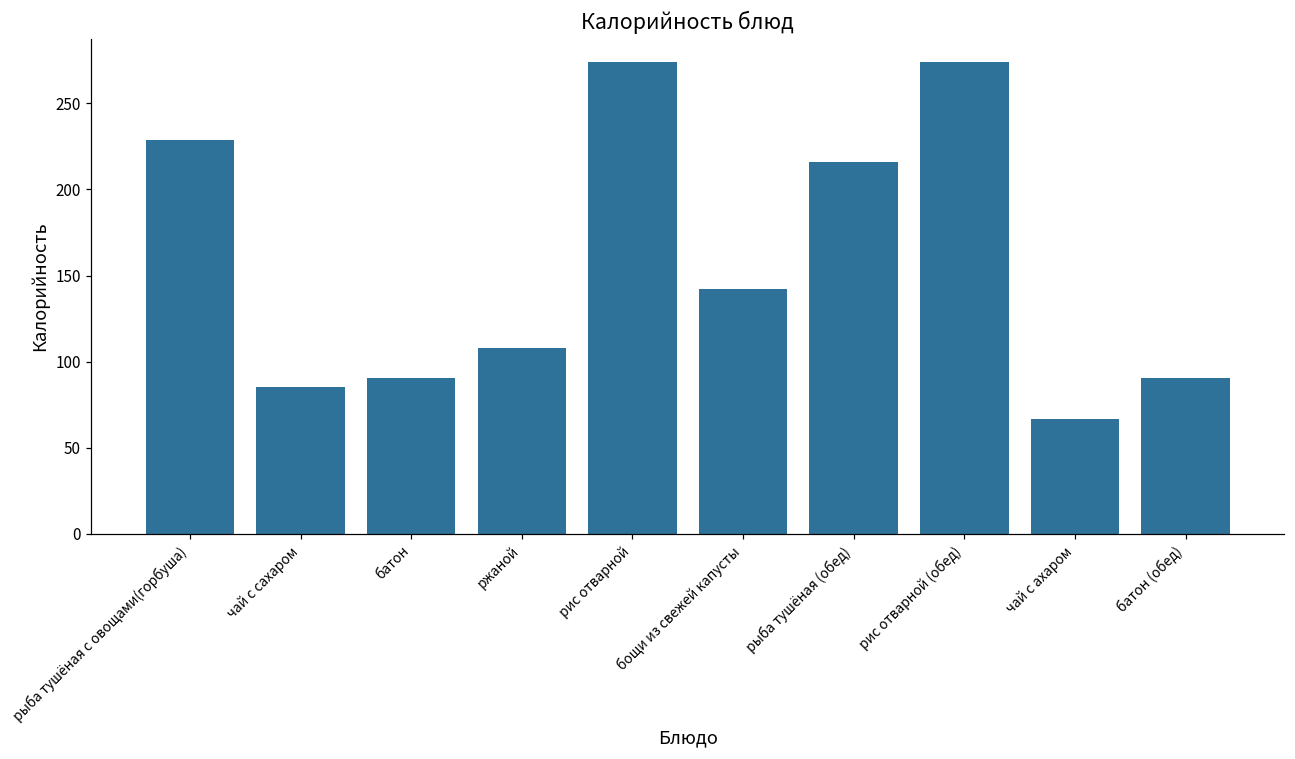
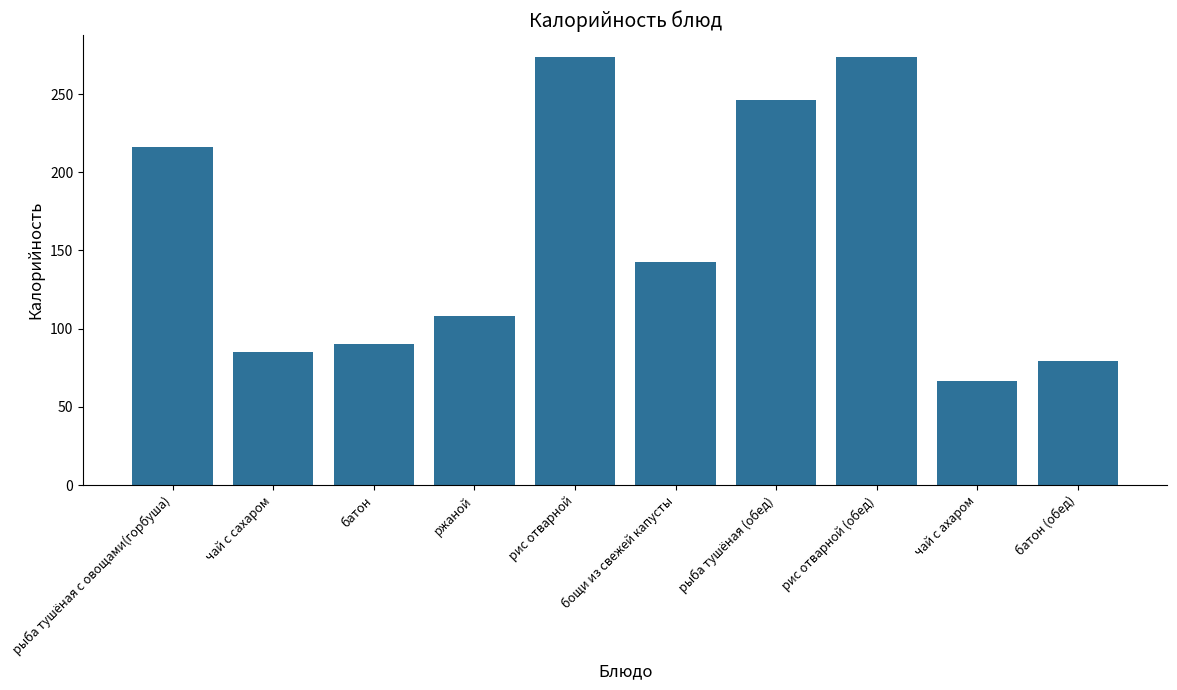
рыба тушёная с овощами(горбуша): 229 -> 216
рыба тушёная (обед): 216 -> 246
батон (обед): 90 -> 80
